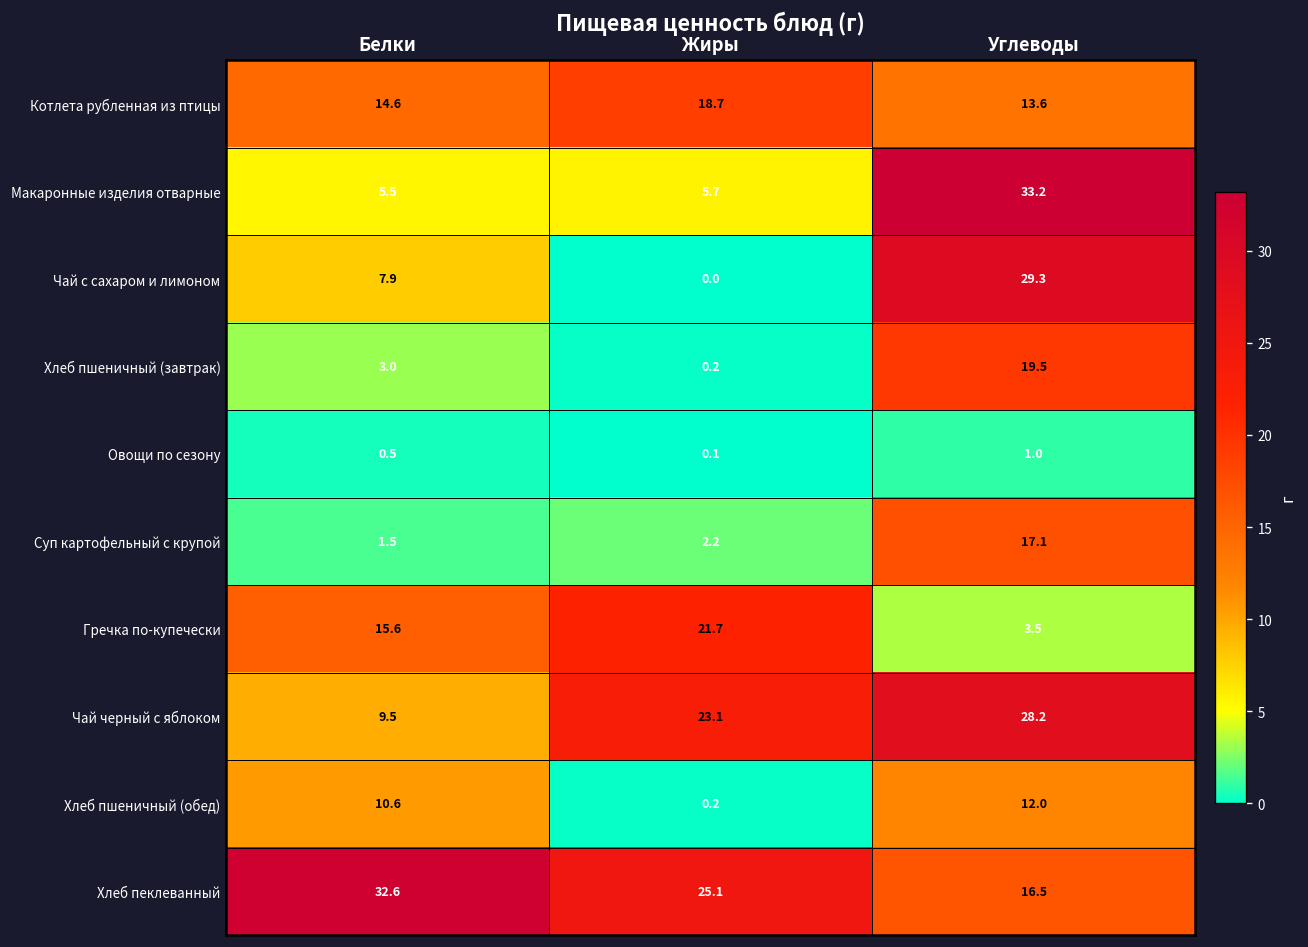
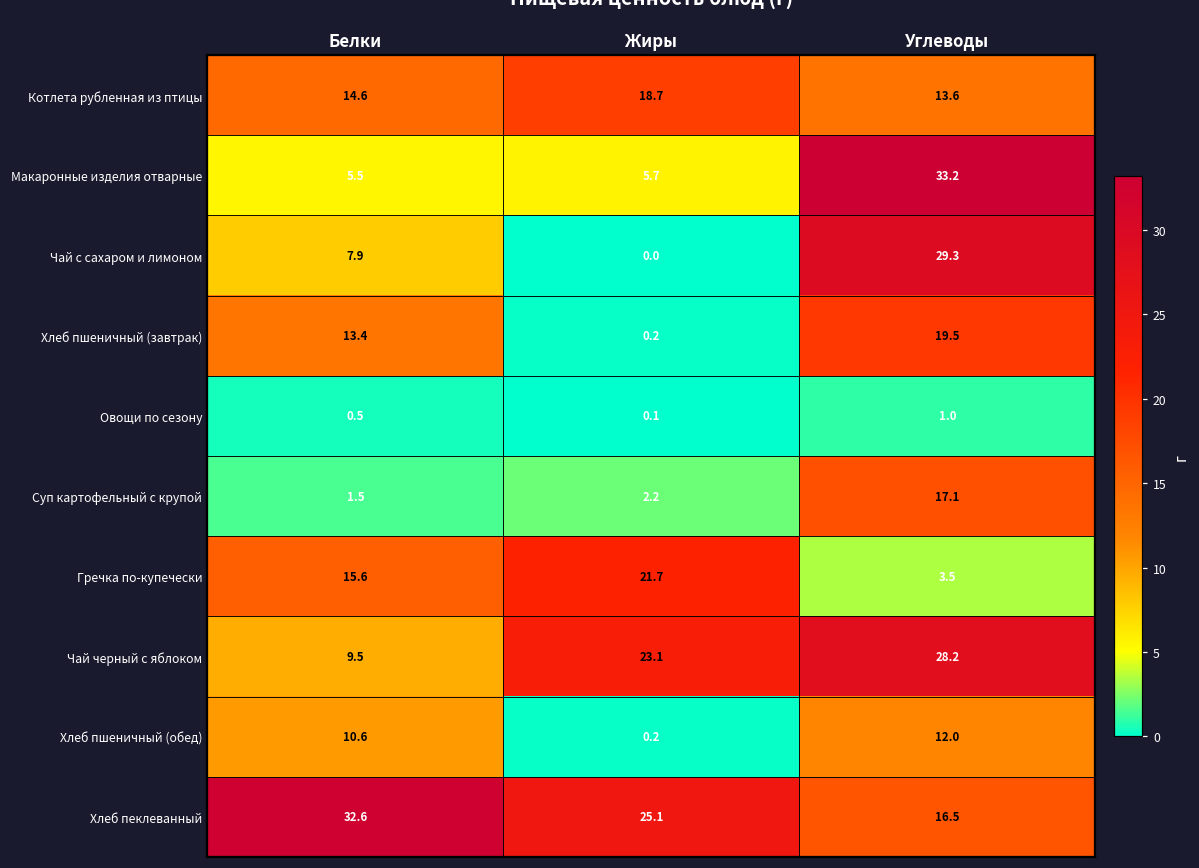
Хлеб пшеничный (завтрак), Белки: 3.0 -> 13.4
